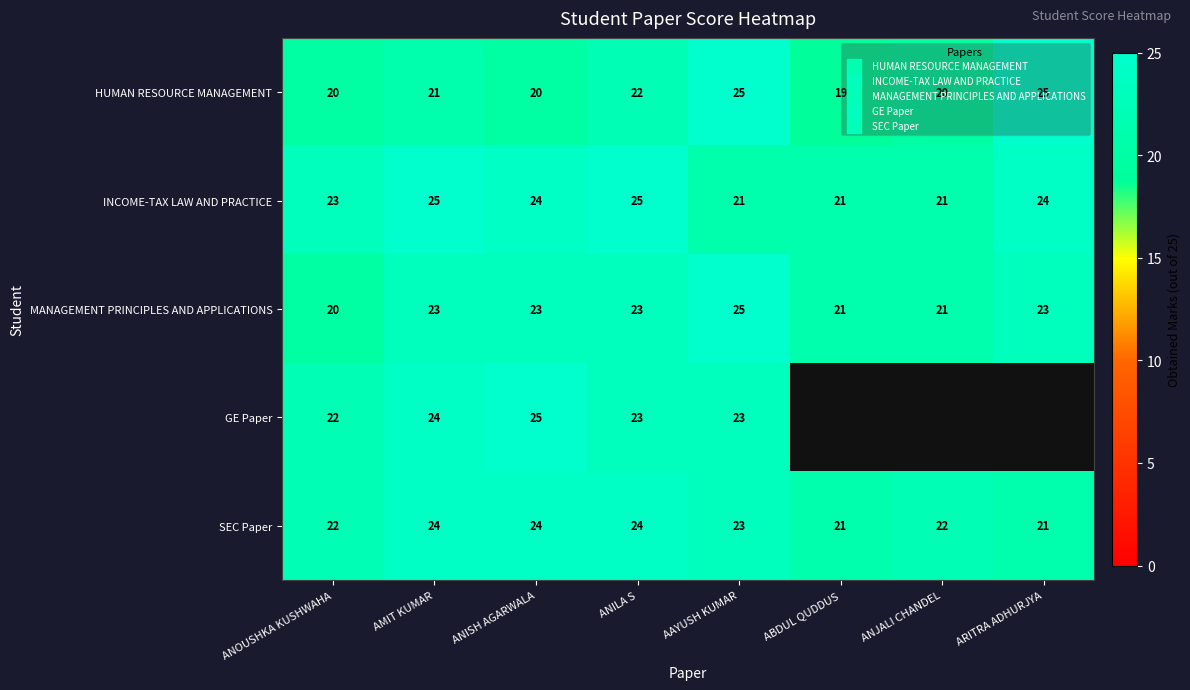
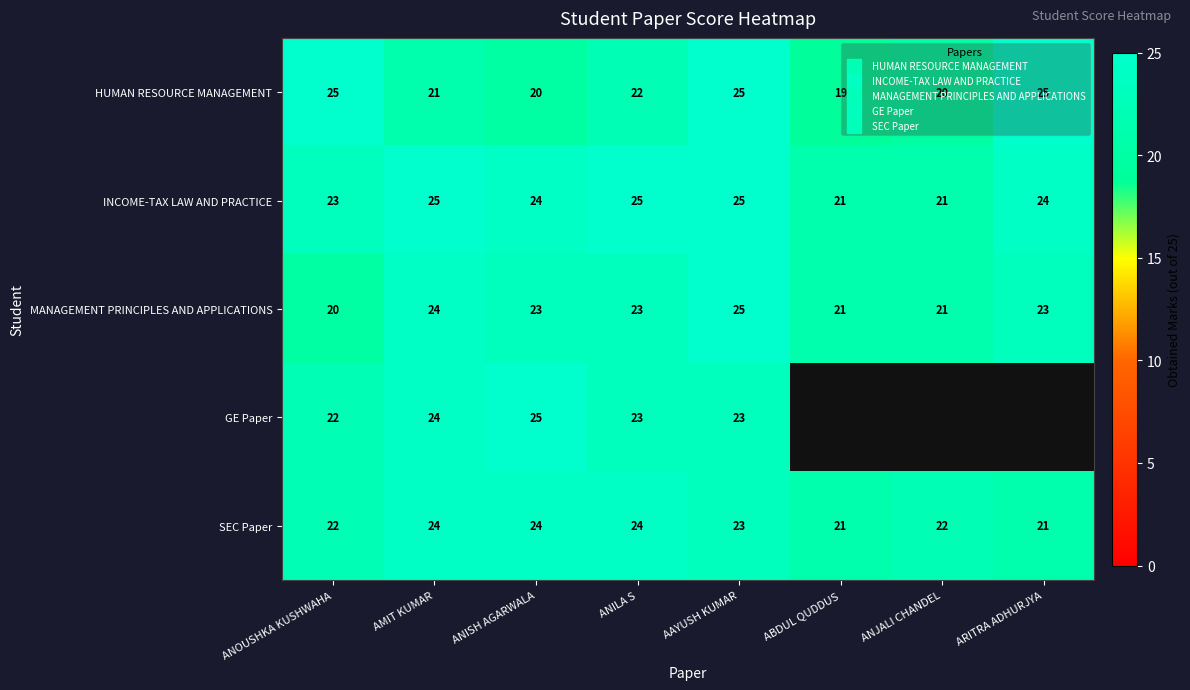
HUMAN RESOURCE MANAGEMENT, ANOUSHKA KUSHWAHA: 20 -> 25
INCOME-TAX LAW AND PRACTICE, AAYUSH KUMAR: 21 -> 25
MANAGEMENT PRINCIPLES AND APPLICATIONS, AMIT KUMAR: 23 -> 24
